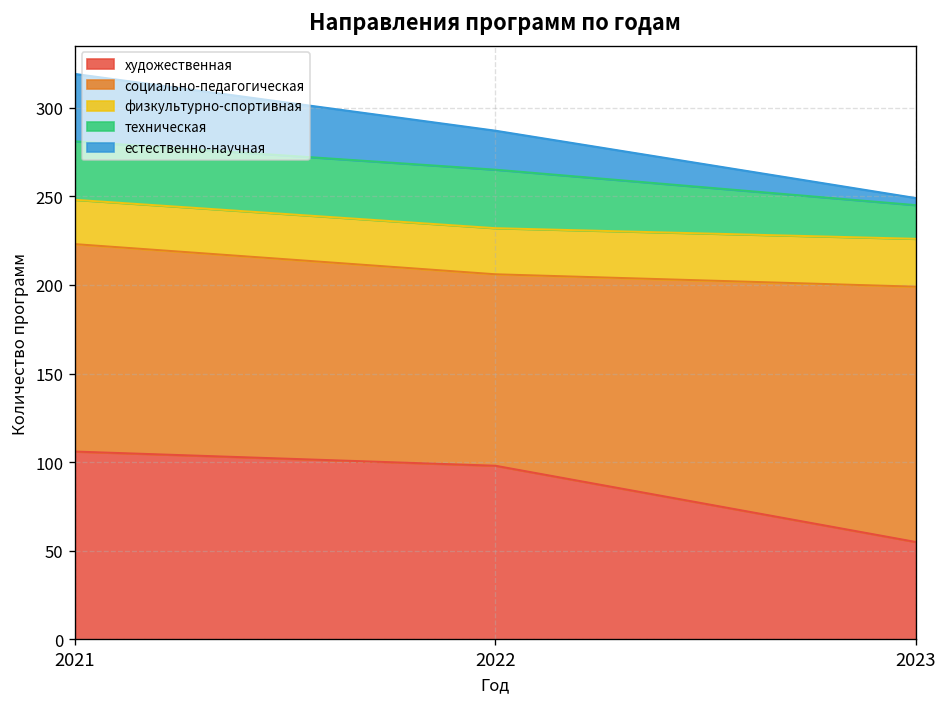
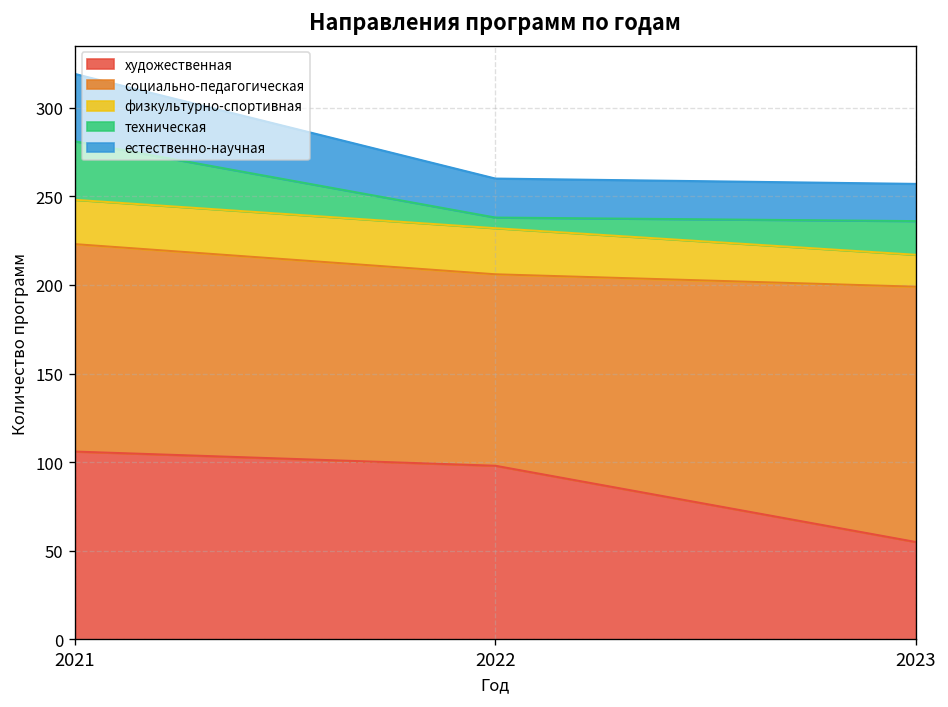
техническая, 2022: 33 -> 6
физкультурно-спортивная, 2023: 27 -> 18
естественно-научная, 2023: 4 -> 21
